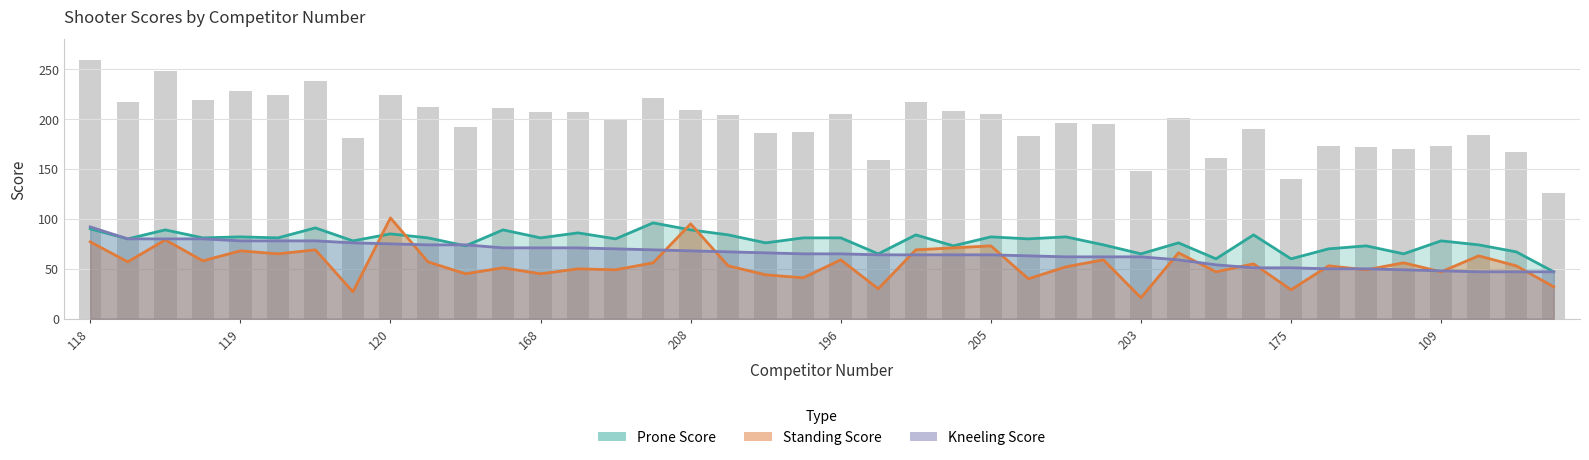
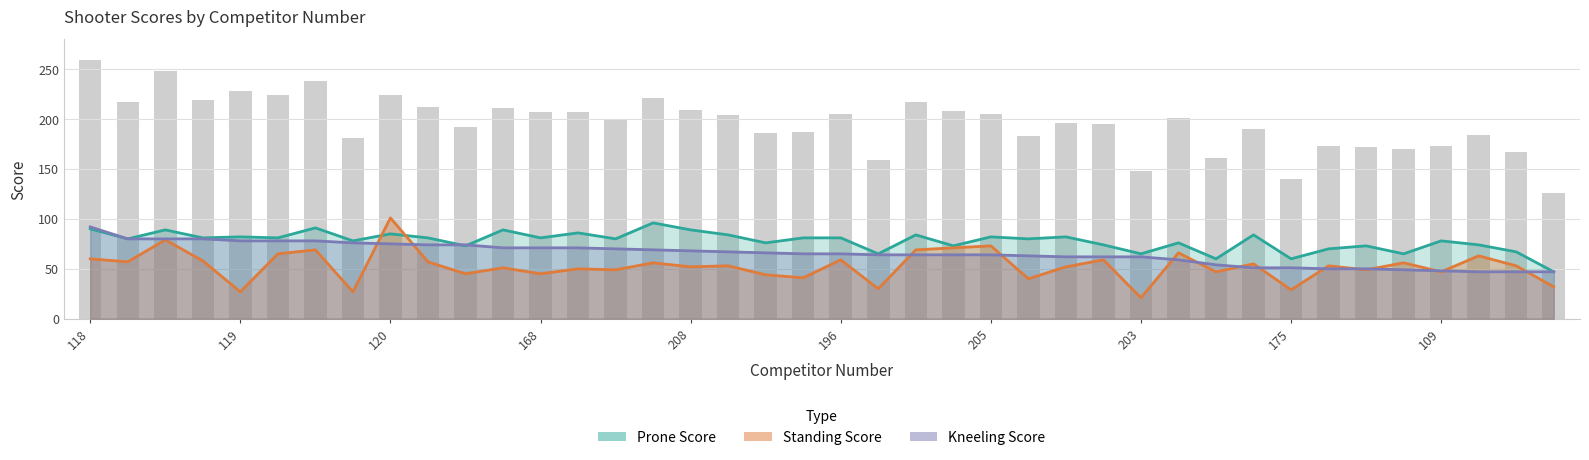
Standing Score, 118: 80 -> 60
Standing Score, 119: 70 -> 30
Standing Score, 208: 100 -> 50
